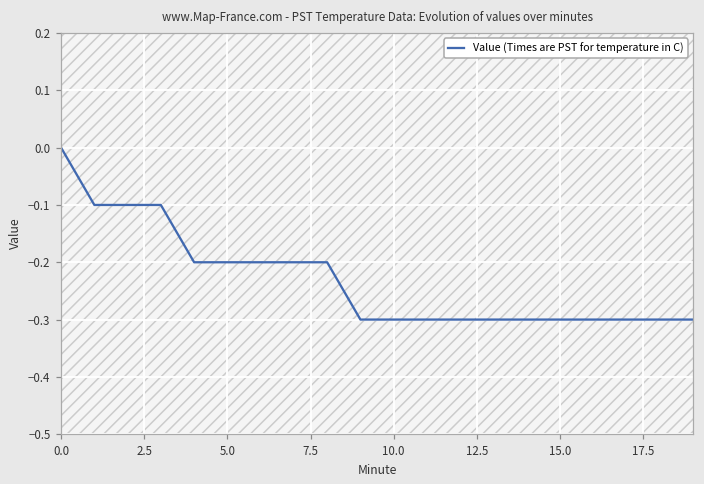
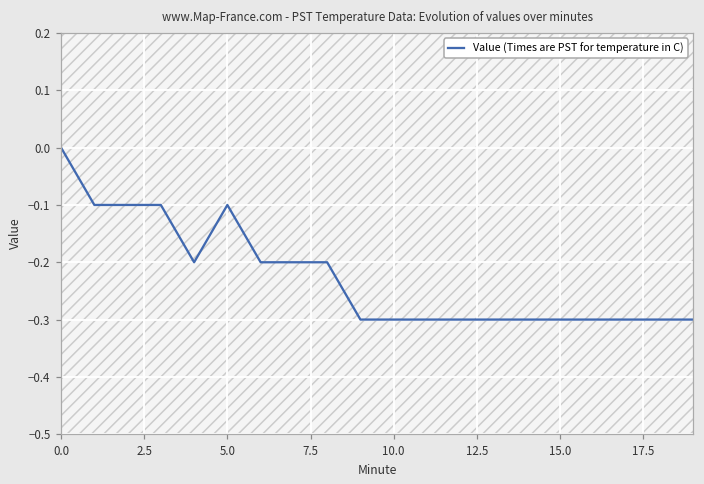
5.0: -0.2 -> -0.1
